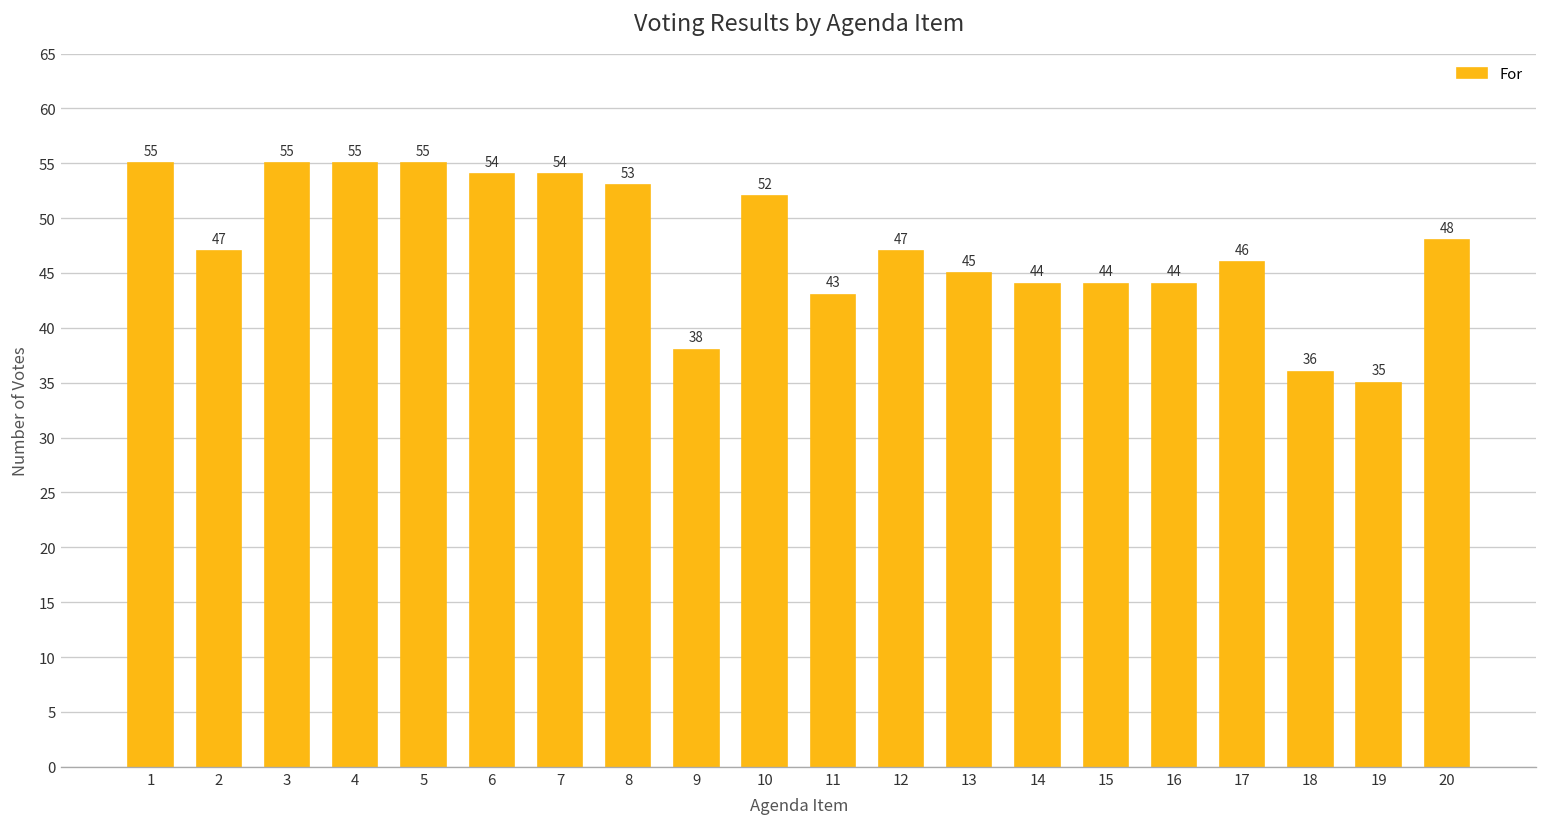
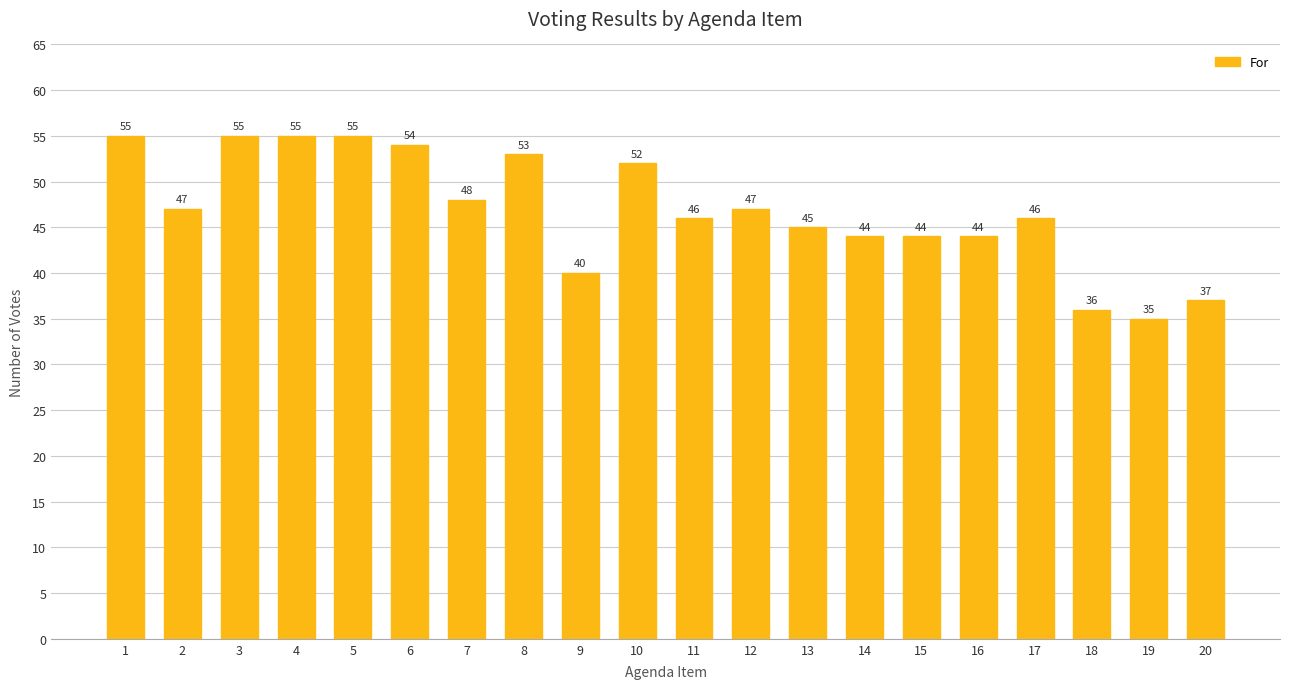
7: 54 -> 48
9: 38 -> 40
11: 43 -> 46
20: 48 -> 37
